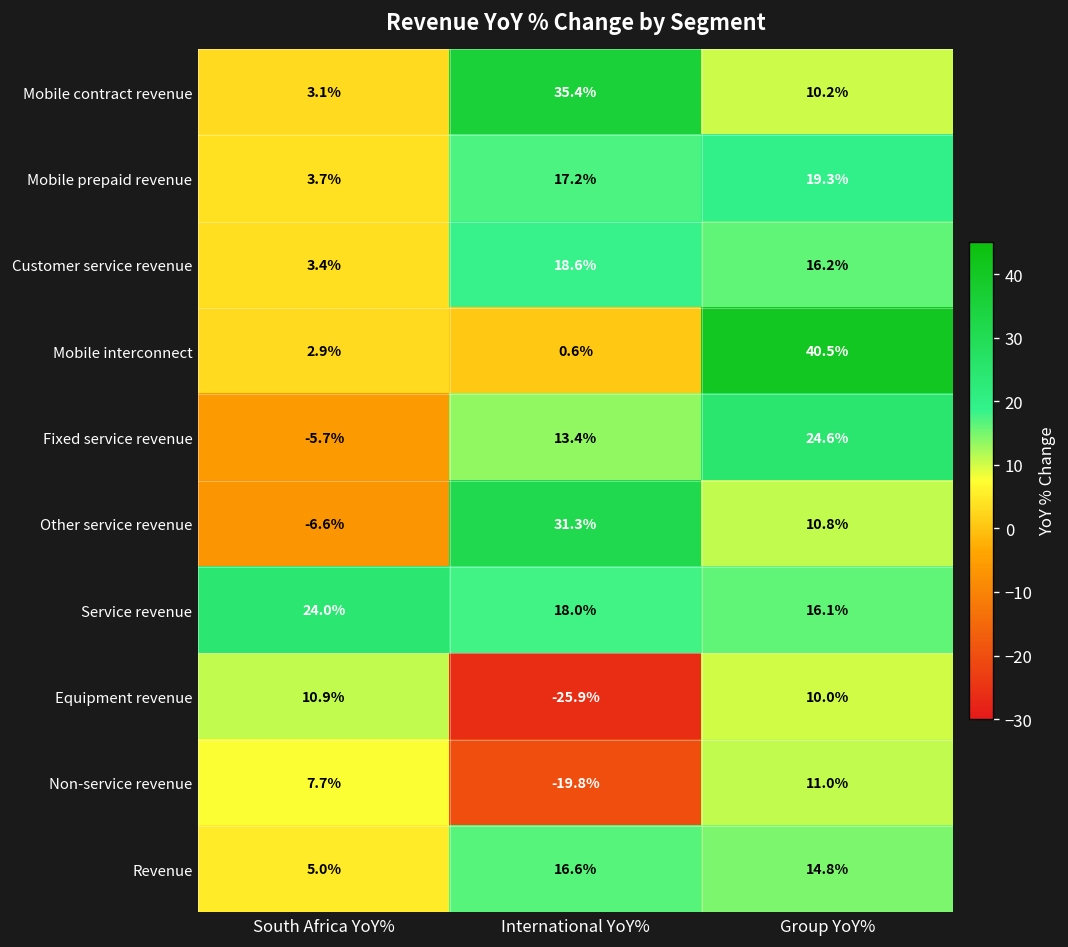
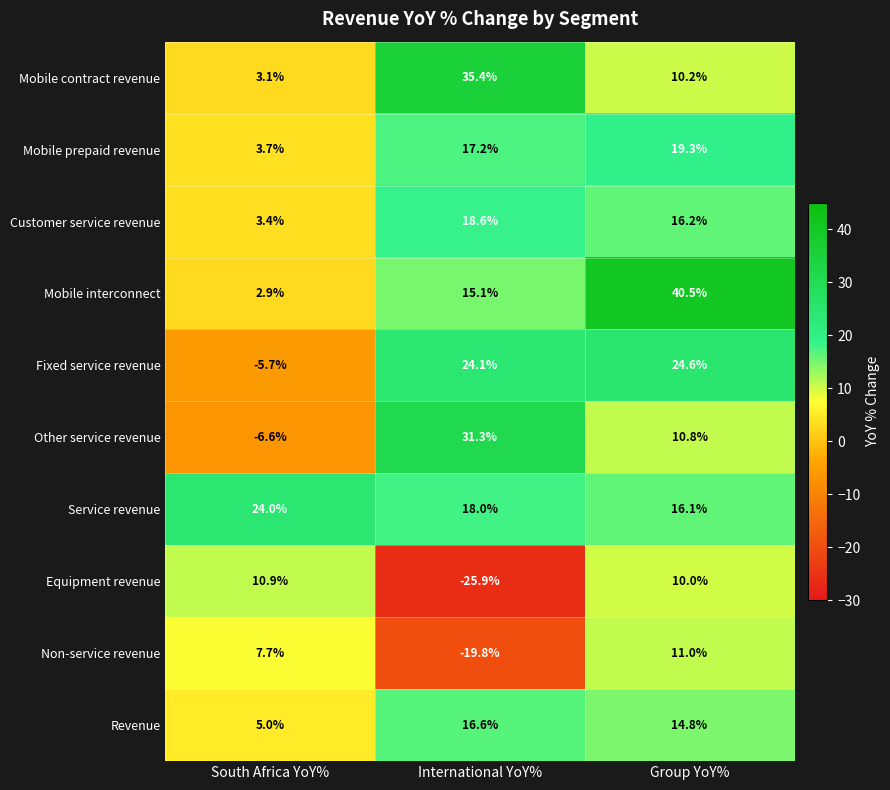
Mobile interconnect, International YoY%: 0.6% -> 15.1%
Fixed service revenue, International YoY%: 13.4% -> 24.1%
